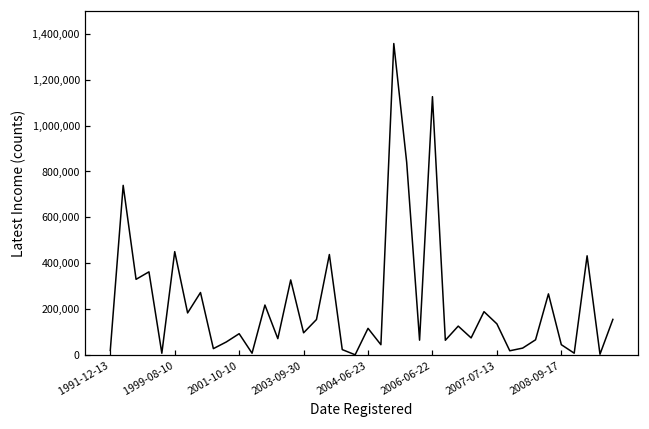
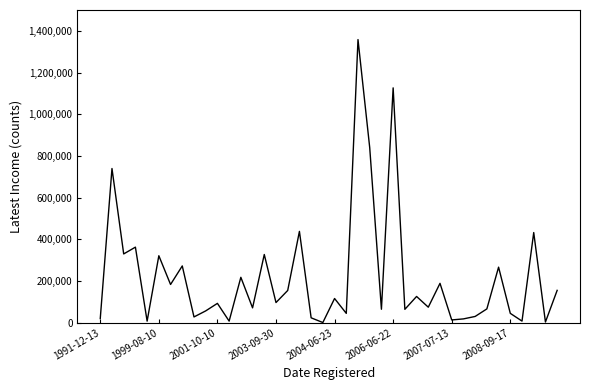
1999-08-10: 450,000 -> 320,000
2007-07-13: 140,000 -> 10,000
